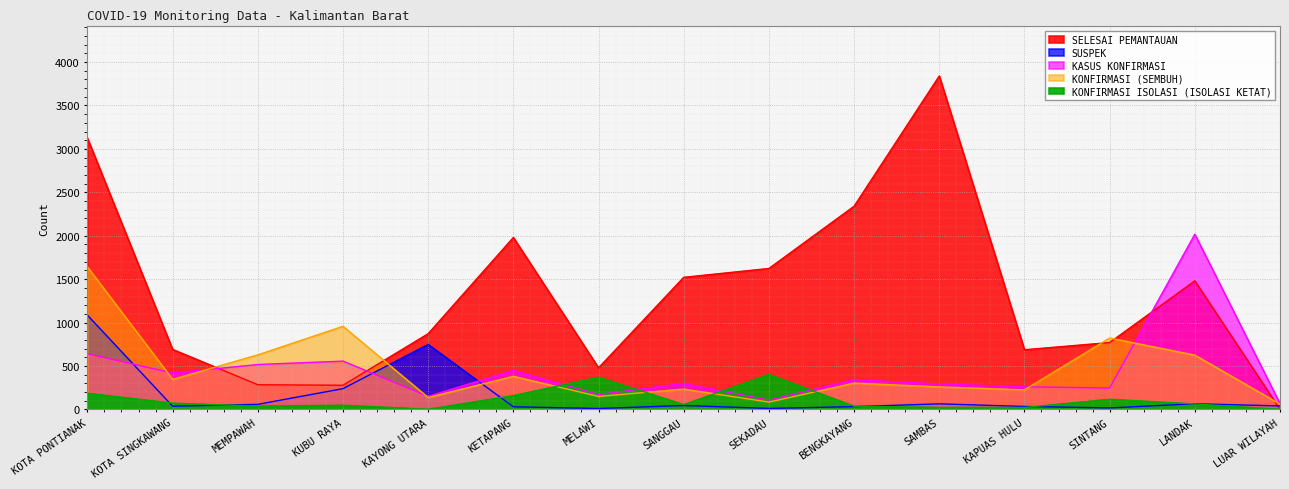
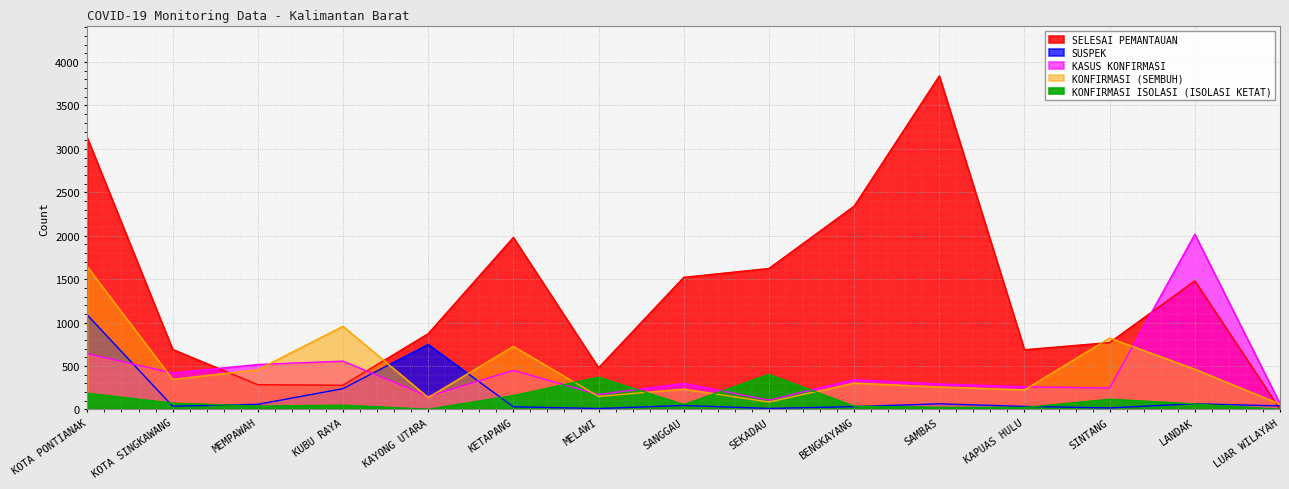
KONFIRMASI (SEMBUH), MEMPAWAH: 600 -> 500
KONFIRMASI (SEMBUH), KETAPANG: 400 -> 700
KONFIRMASI (SEMBUH), LANDAK: 600 -> 500
